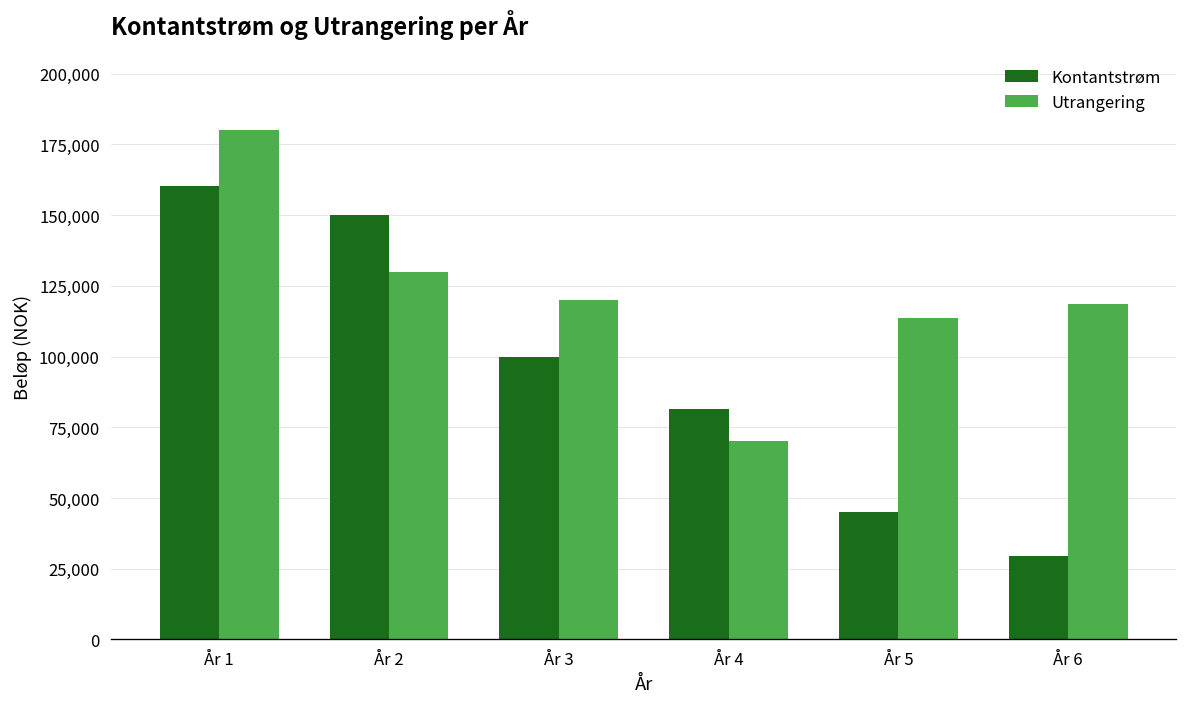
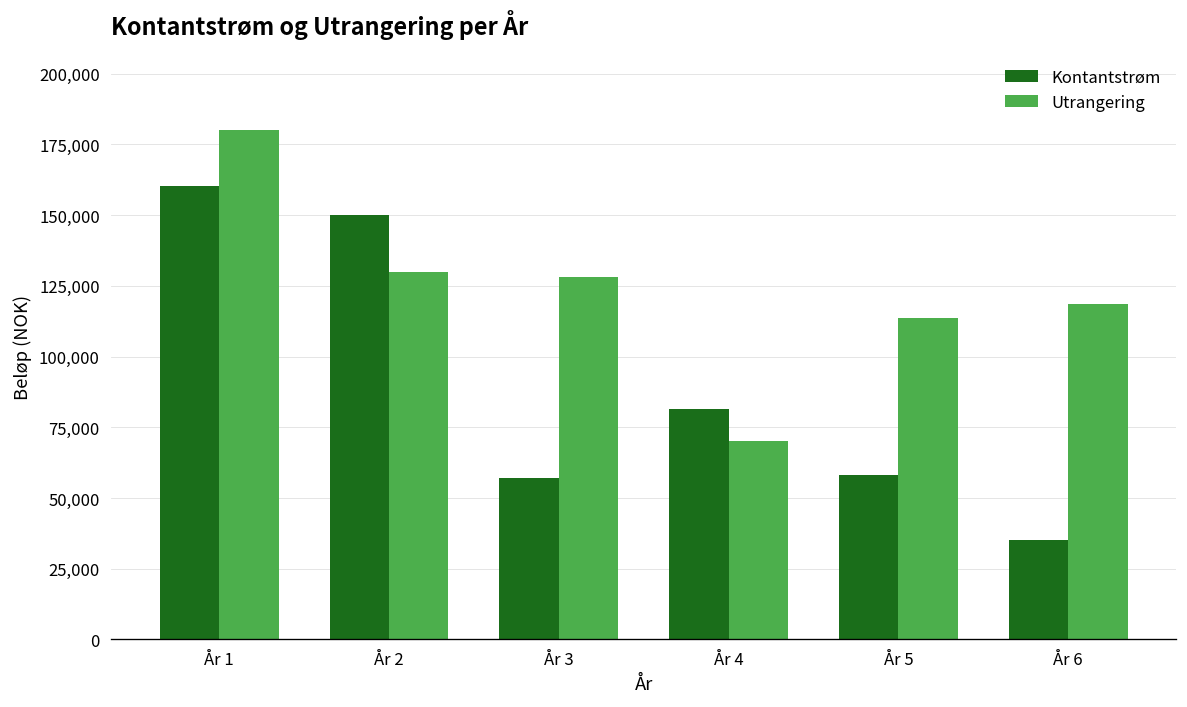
Kontantstrøm, År 3: 100,000 -> 57,000
Utrangering, År 3: 120,000 -> 128,000
Kontantstrøm, År 5: 45,000 -> 58,000
Kontantstrøm, År 6: 30,000 -> 35,000
